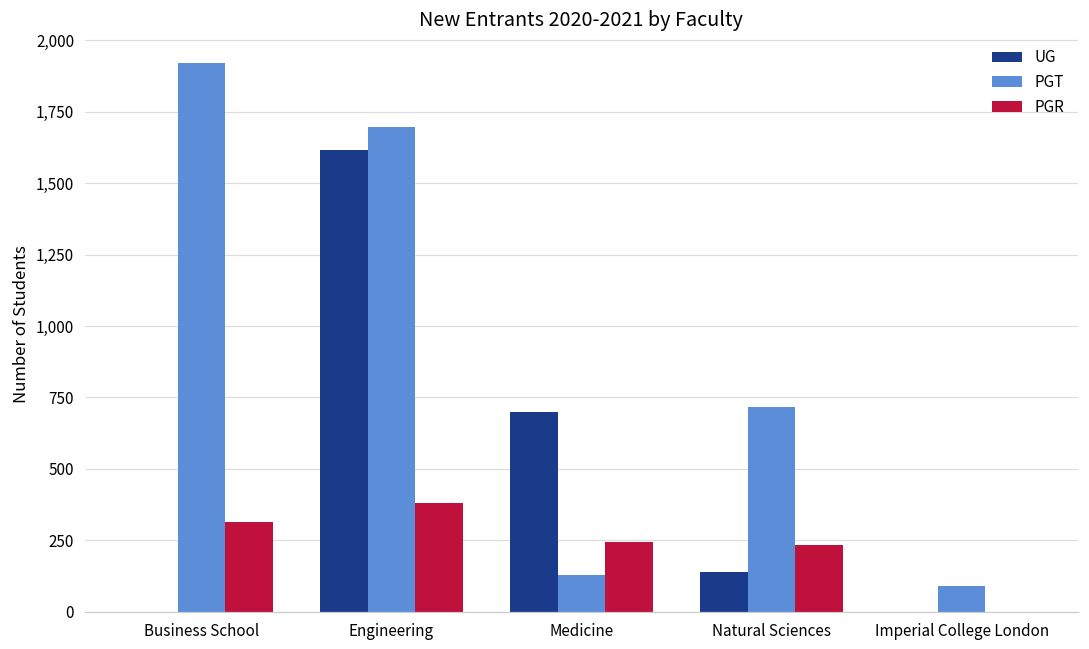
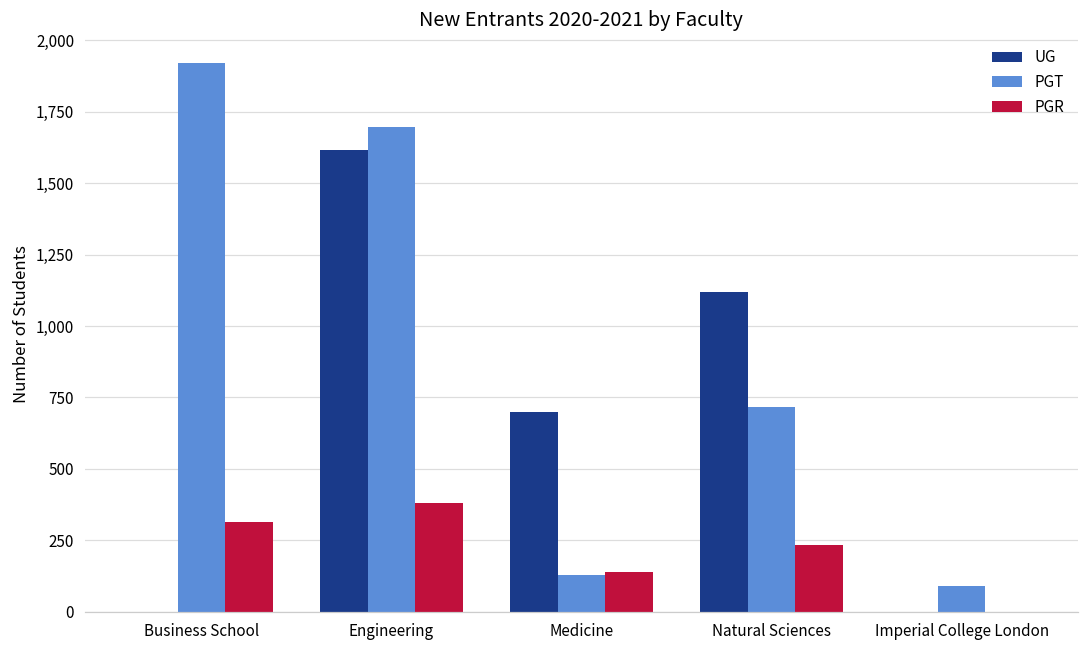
PGR, Medicine: 240 -> 140
UG, Natural Sciences: 140 -> 1,120
